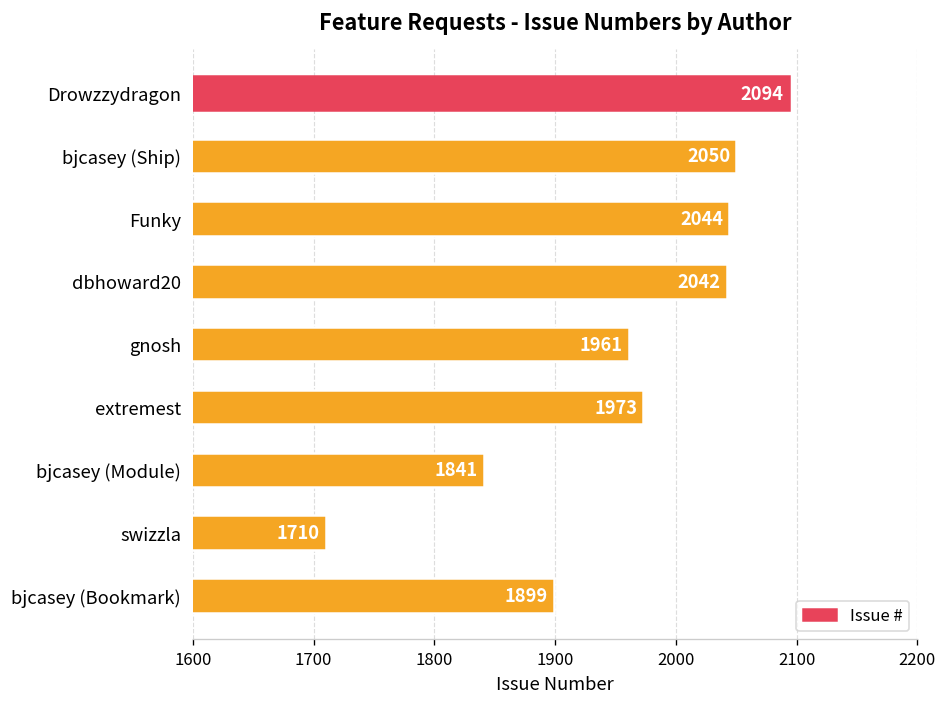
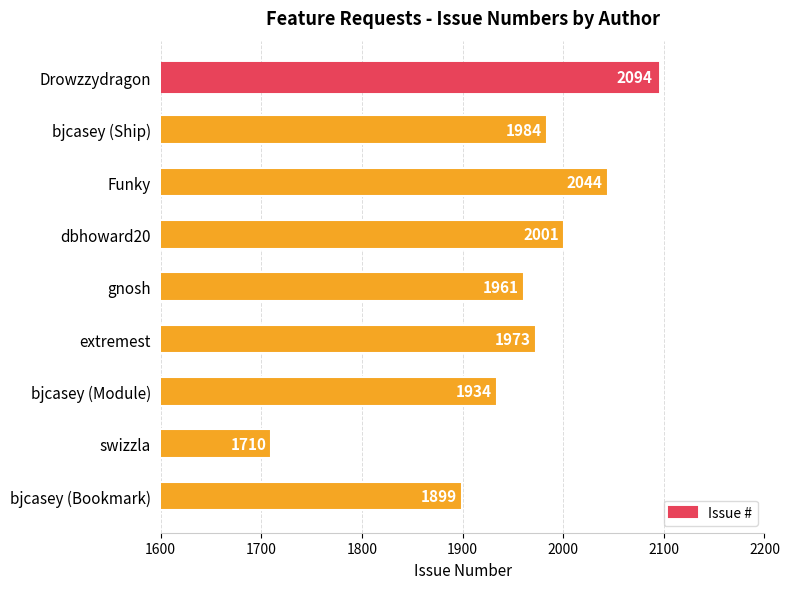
bjcasey (Ship): 2050 -> 1984
dbhoward20: 2042 -> 2001
bjcasey (Module): 1841 -> 1934
